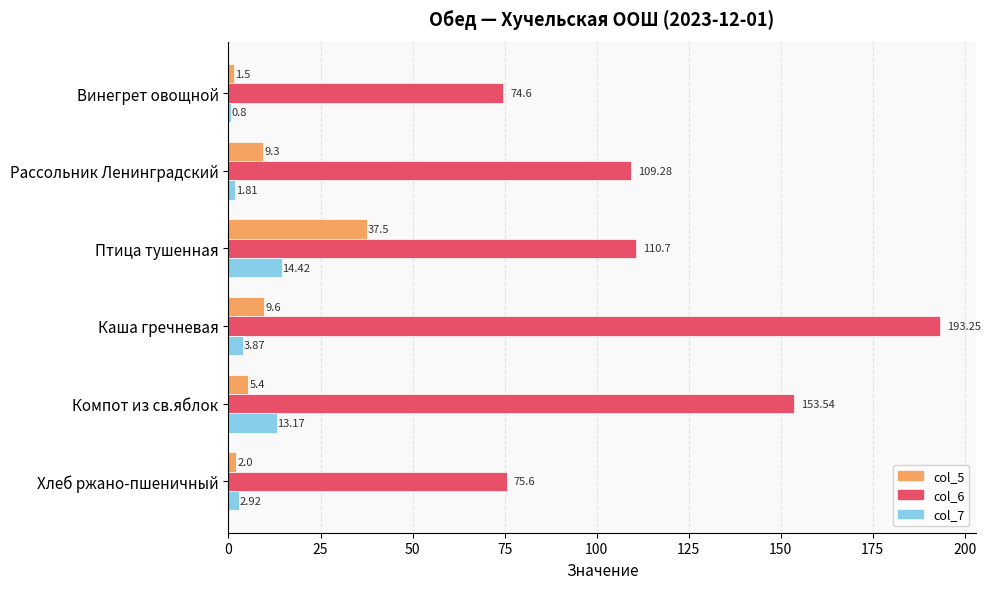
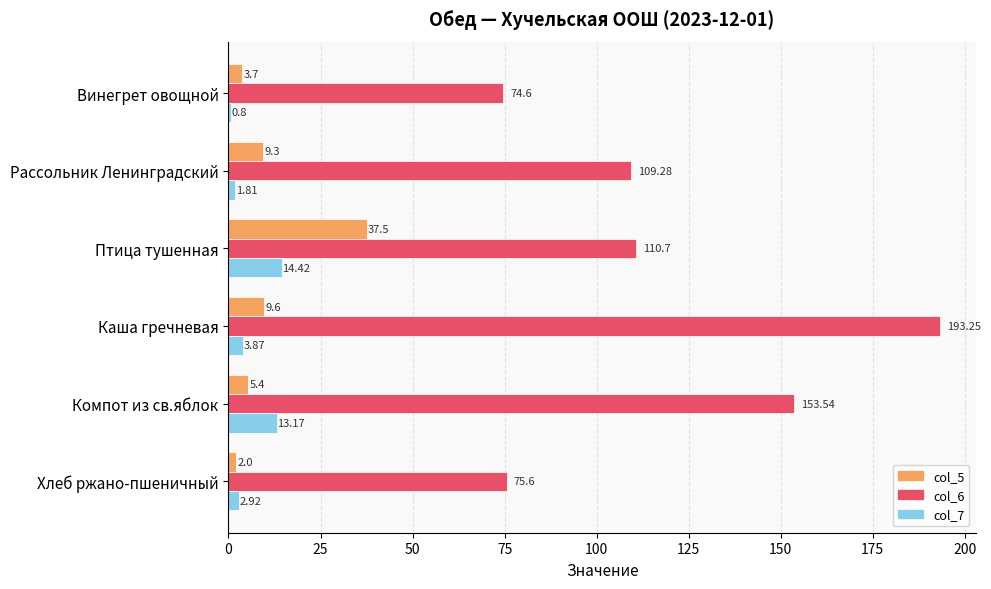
col_5, Винегрет овощной: 1.5 -> 3.7
